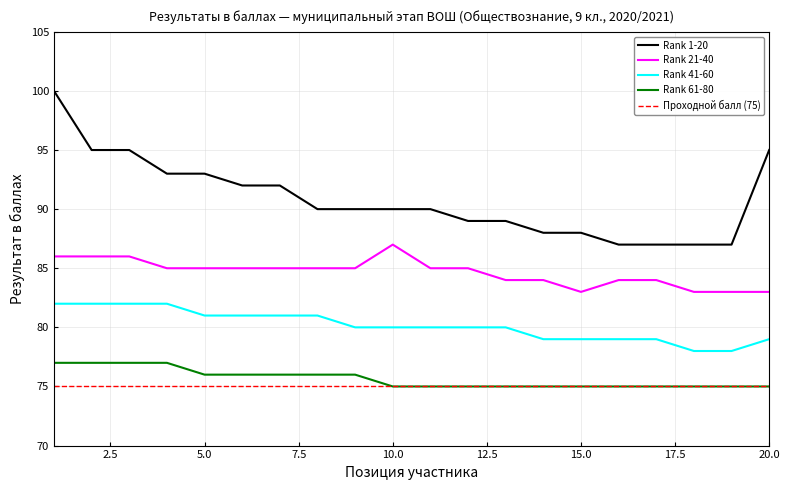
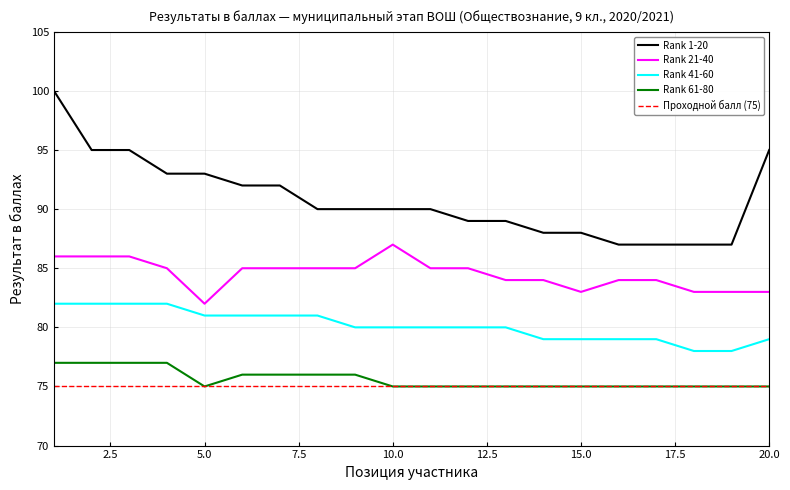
Rank 21-40, 5.0: 85 -> 82
Rank 61-80, 5.0: 76 -> 75
